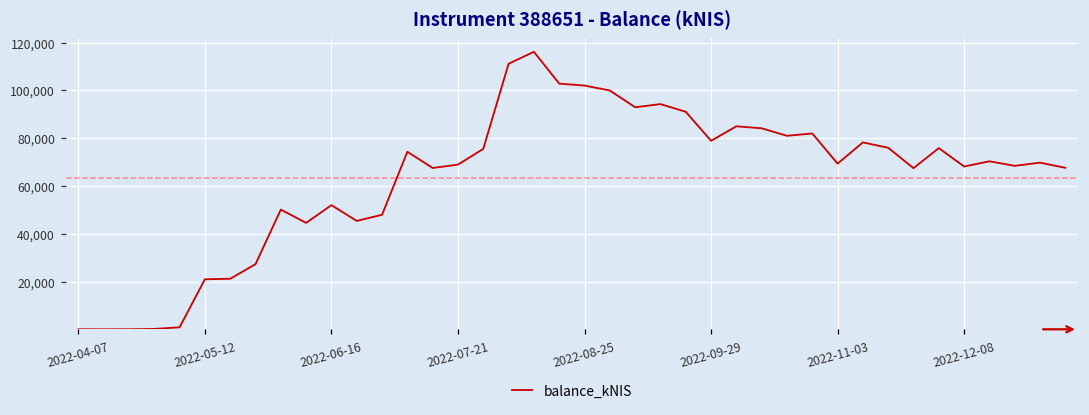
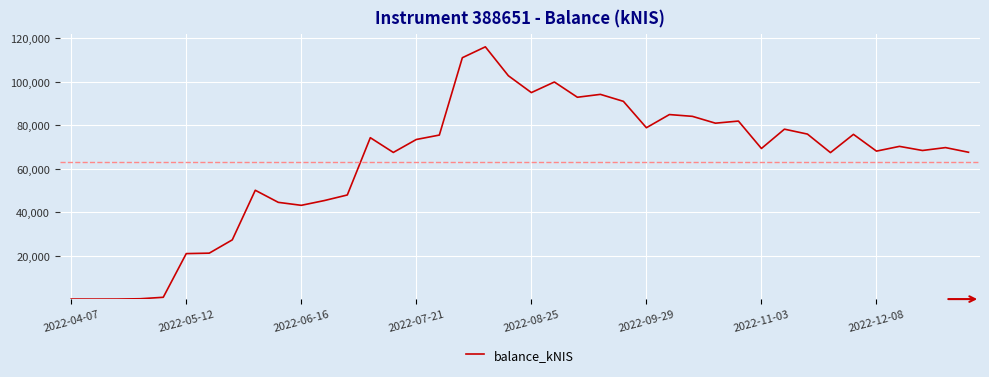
2022-06-16: 52,000 -> 43,000
2022-07-21: 69,000 -> 73,000
2022-08-25: 102,000 -> 95,000
